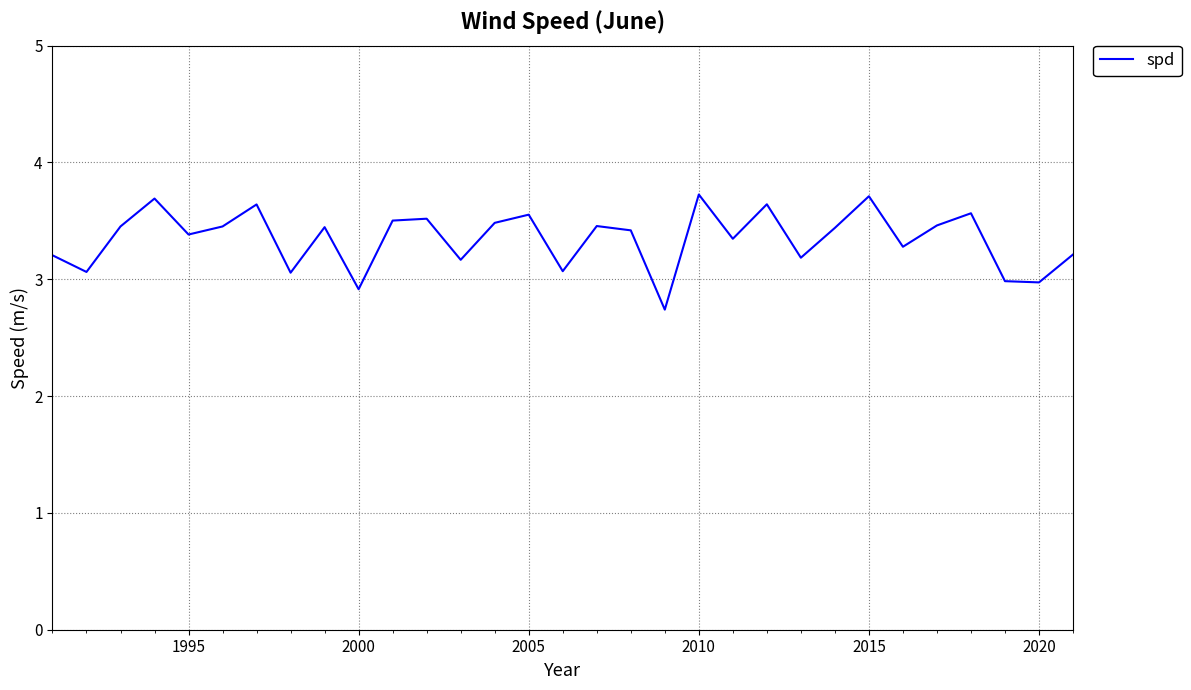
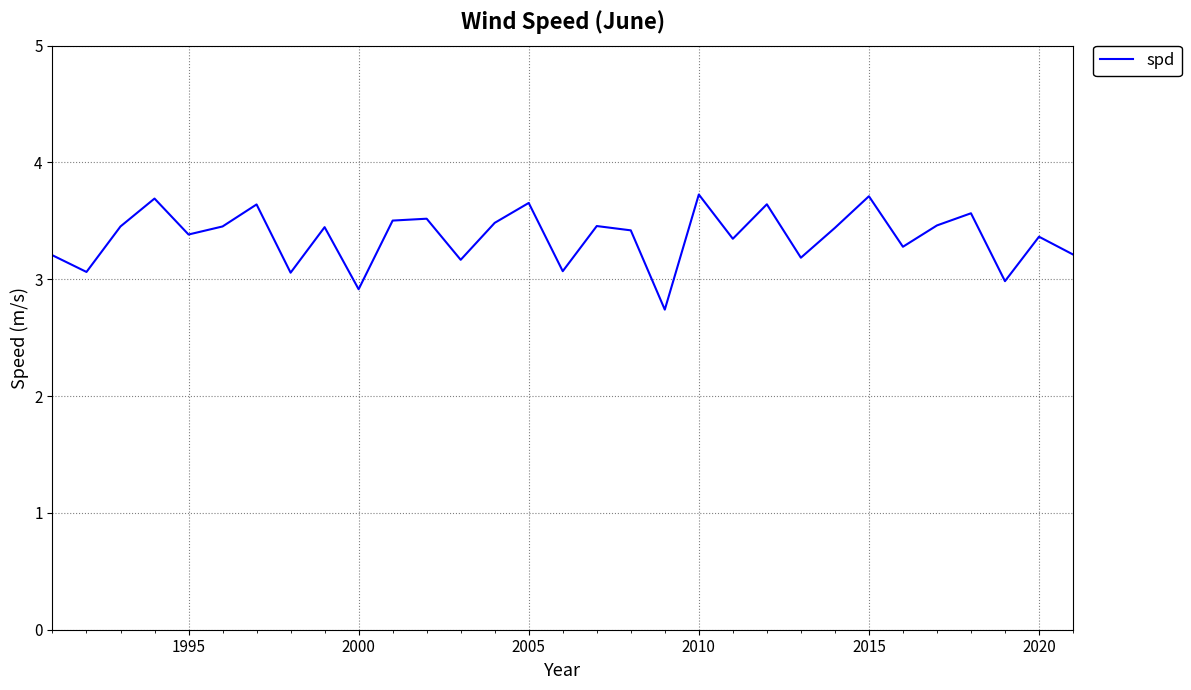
2005: 3.55 -> 3.65
2020: 2.97 -> 3.36
